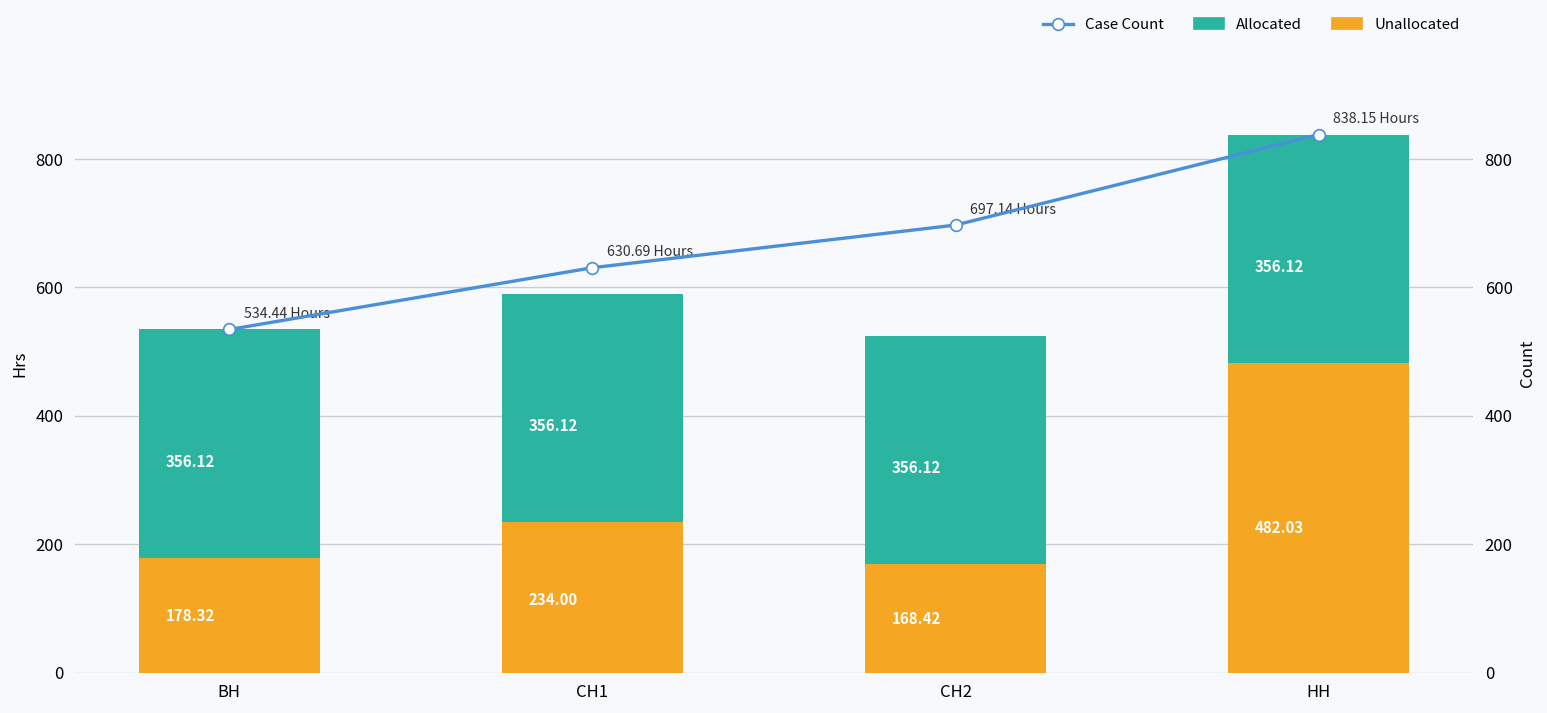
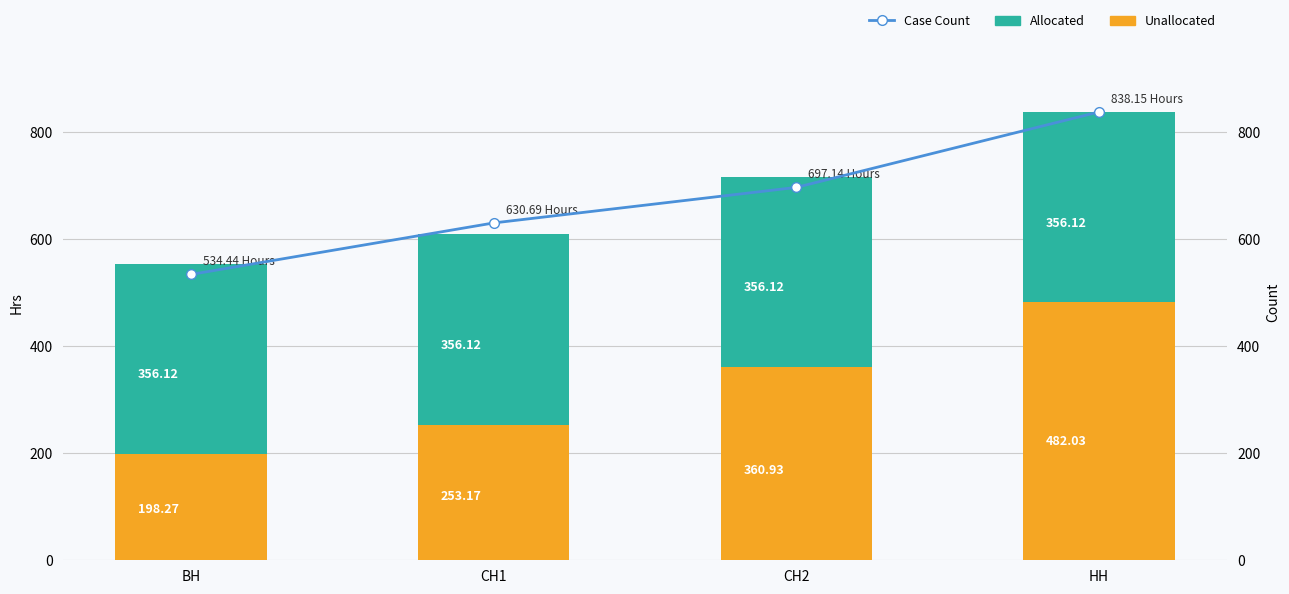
Unallocated, ВН: 178.32 -> 198.27
Unallocated, СН1: 234.00 -> 253.17
Unallocated, СН2: 168.42 -> 360.93
